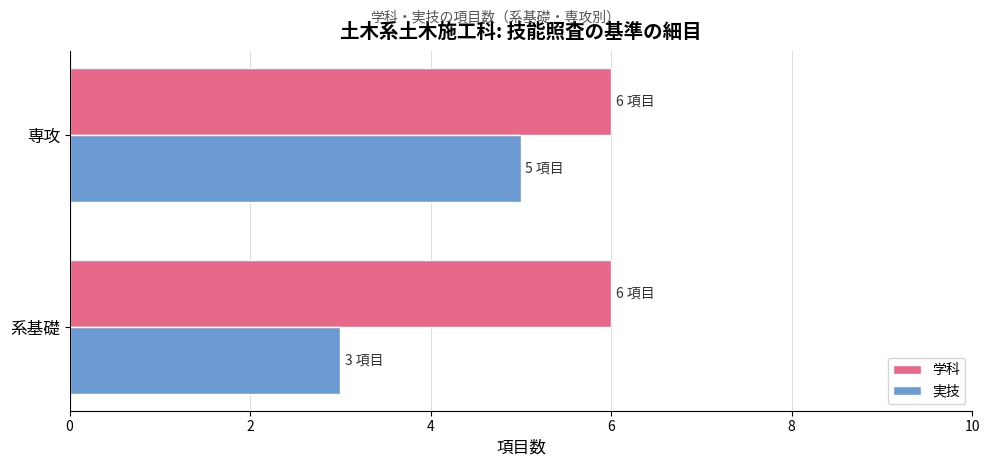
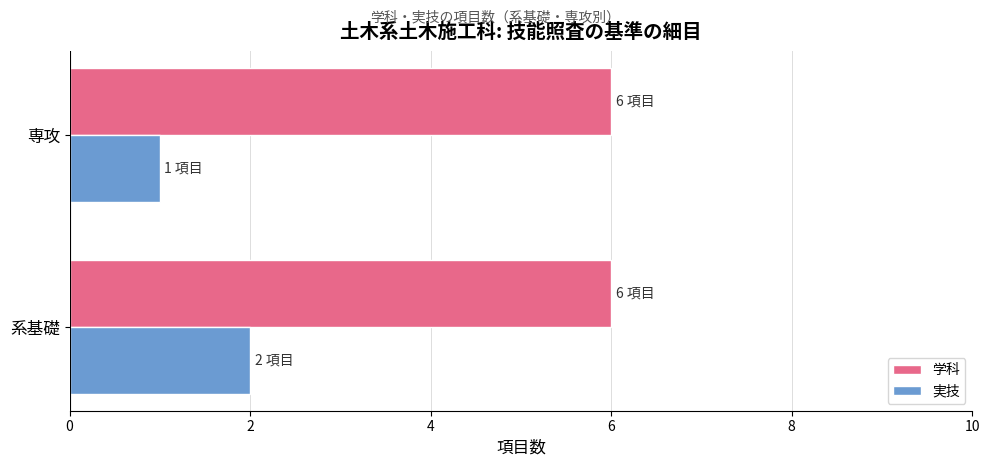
実技, 専攻: 5 -> 1
実技, 系基礎: 3 -> 2
